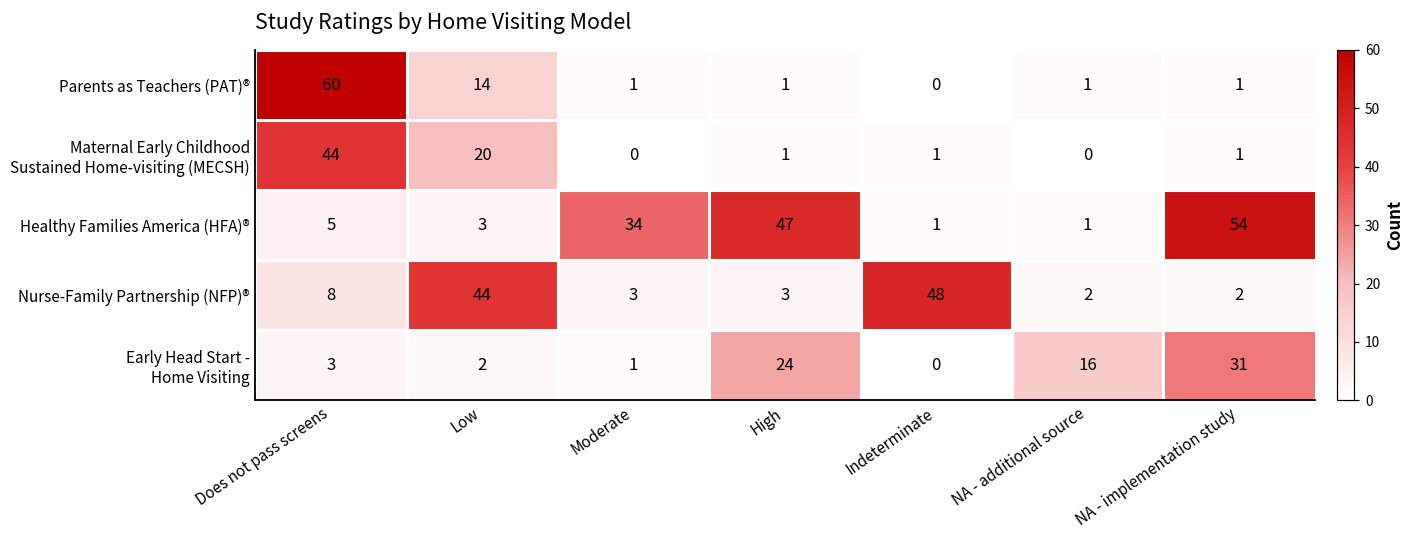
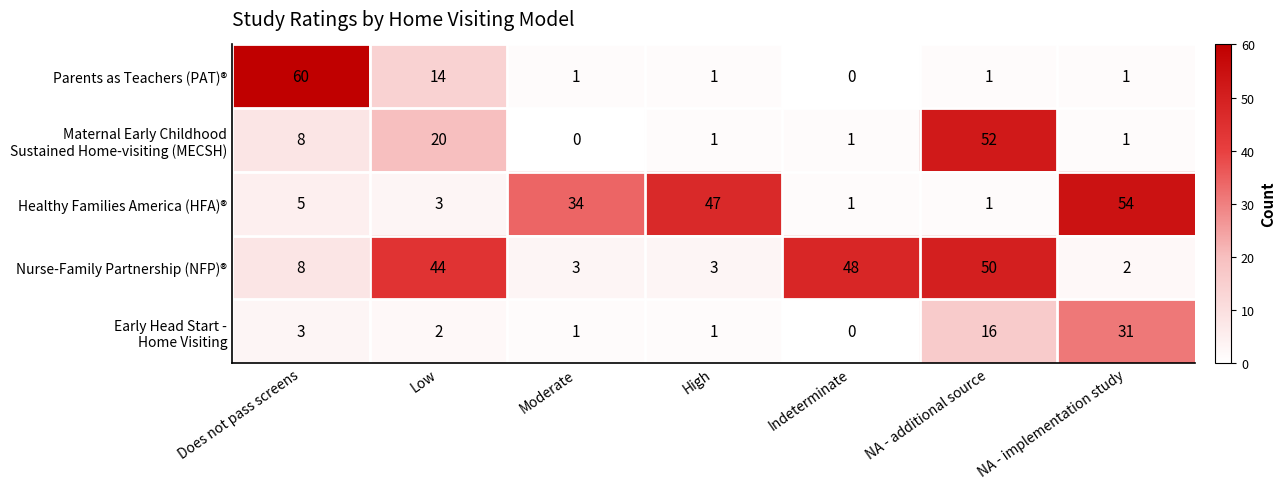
Maternal Early Childhood Sustained Home-visiting (MECSH), Does not pass screens: 44 -> 8
Maternal Early Childhood Sustained Home-visiting (MECSH), NA - additional source: 0 -> 52
Nurse-Family Partnership (NFP)®, NA - additional source: 2 -> 50
Early Head Start - Home Visiting, High: 24 -> 1
